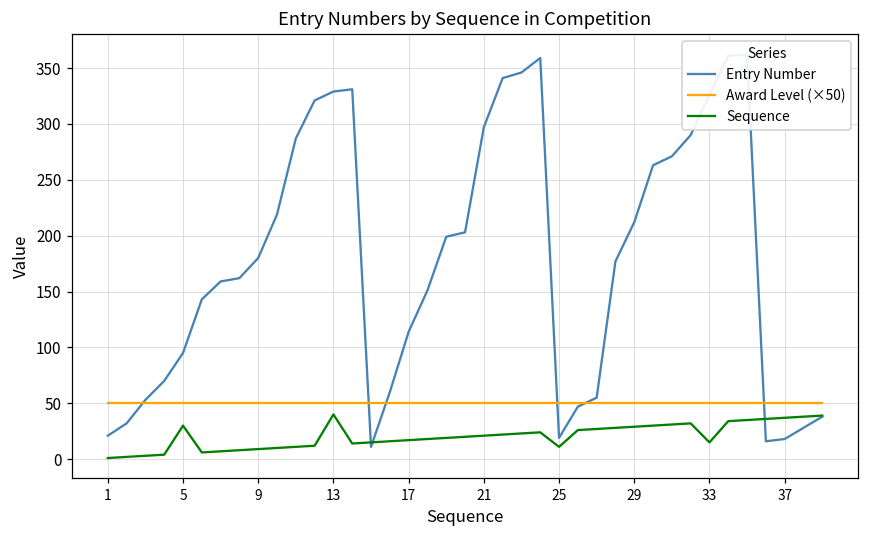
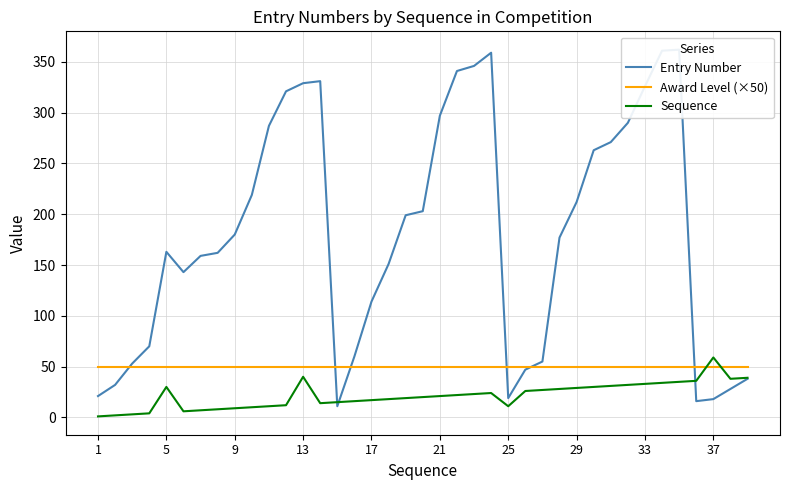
Entry Number, 5: 95 -> 163
Sequence, 33: 15 -> 33
Sequence, 37: 37 -> 59
